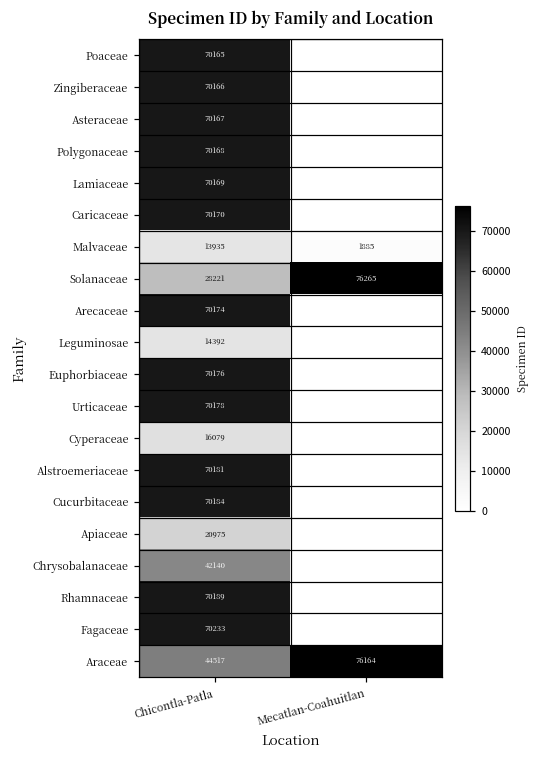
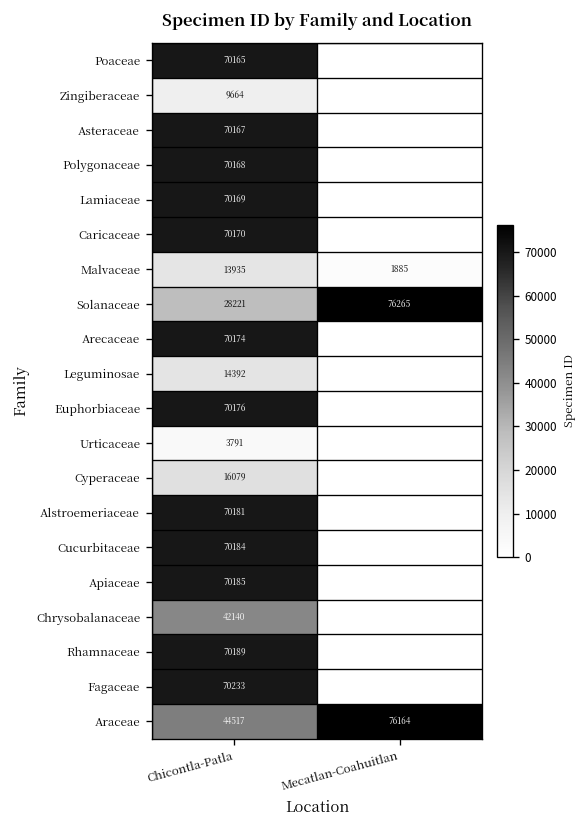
Zingiberaceae, Chicontla-Patla: 70166 -> 9664
Urticaceae, Chicontla-Patla: 70178 -> 3791
Apiaceae, Chicontla-Patla: 20975 -> 70185
